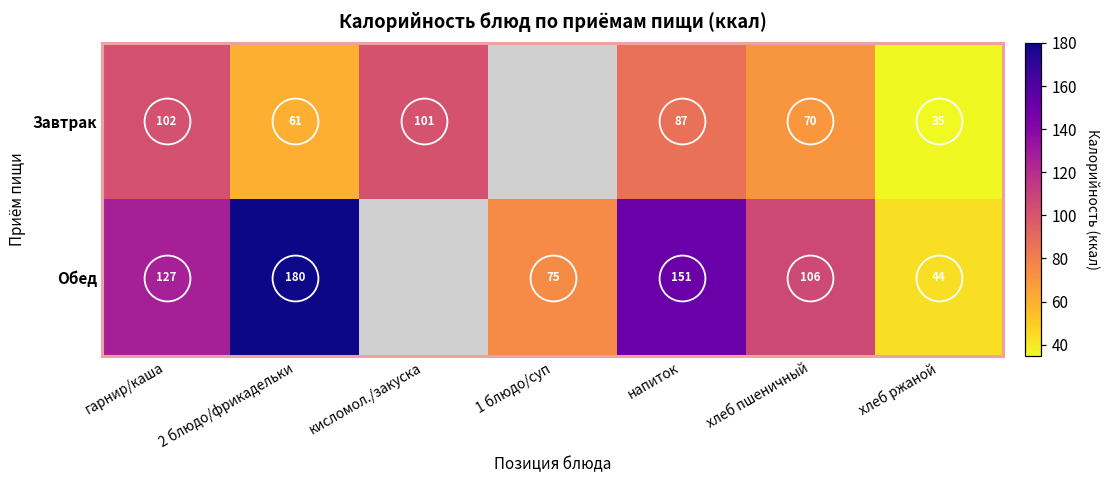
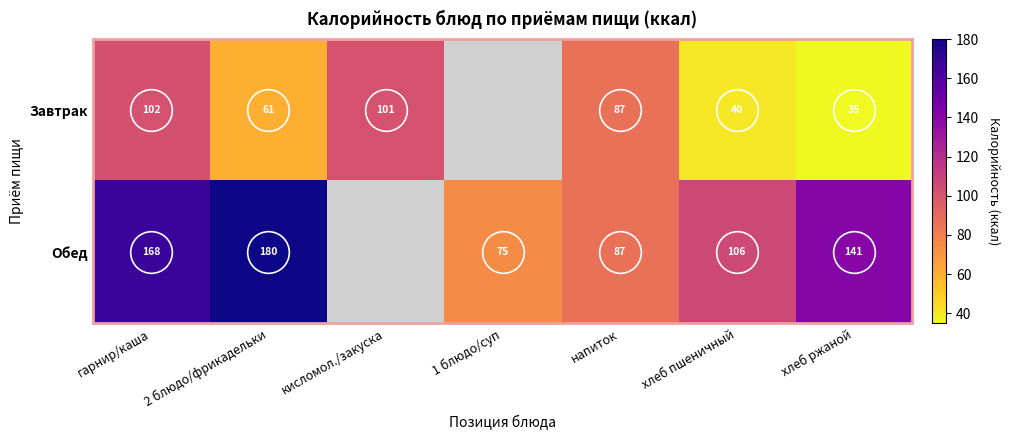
Завтрак, хлеб пшеничный: 70 -> 40
Обед, гарнир/каша: 127 -> 168
Обед, напиток: 151 -> 87
Обед, хлеб ржаной: 44 -> 141
